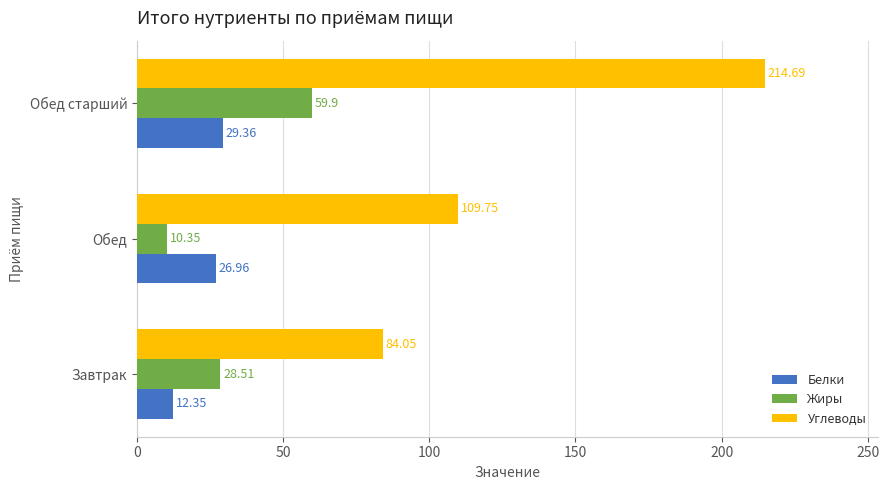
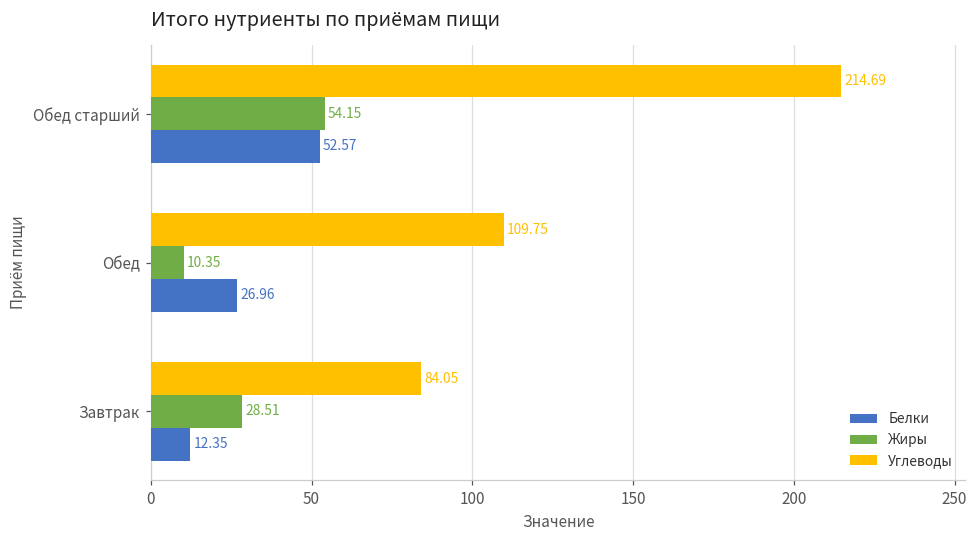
Жиры, Обед старший: 59.9 -> 54.15
Белки, Обед старший: 29.36 -> 52.57
